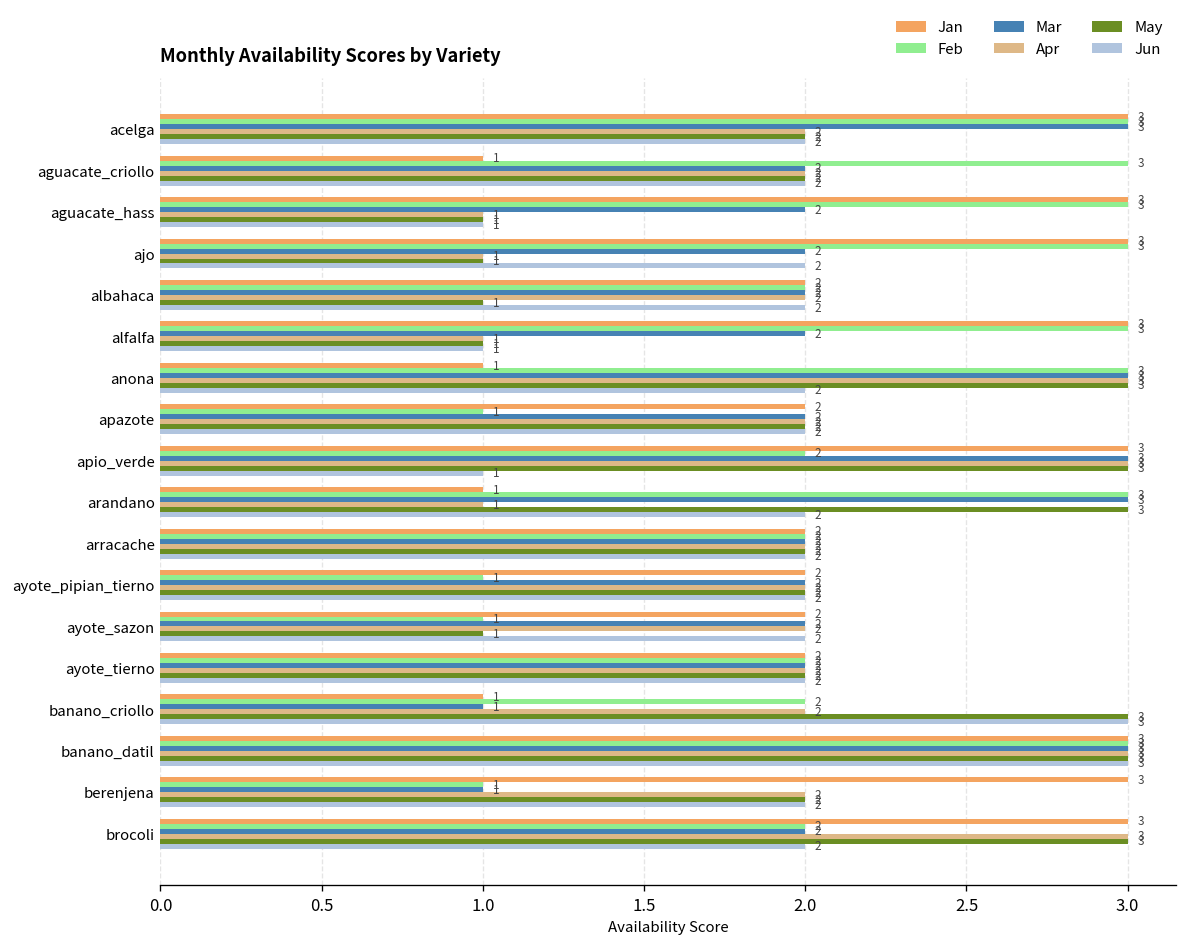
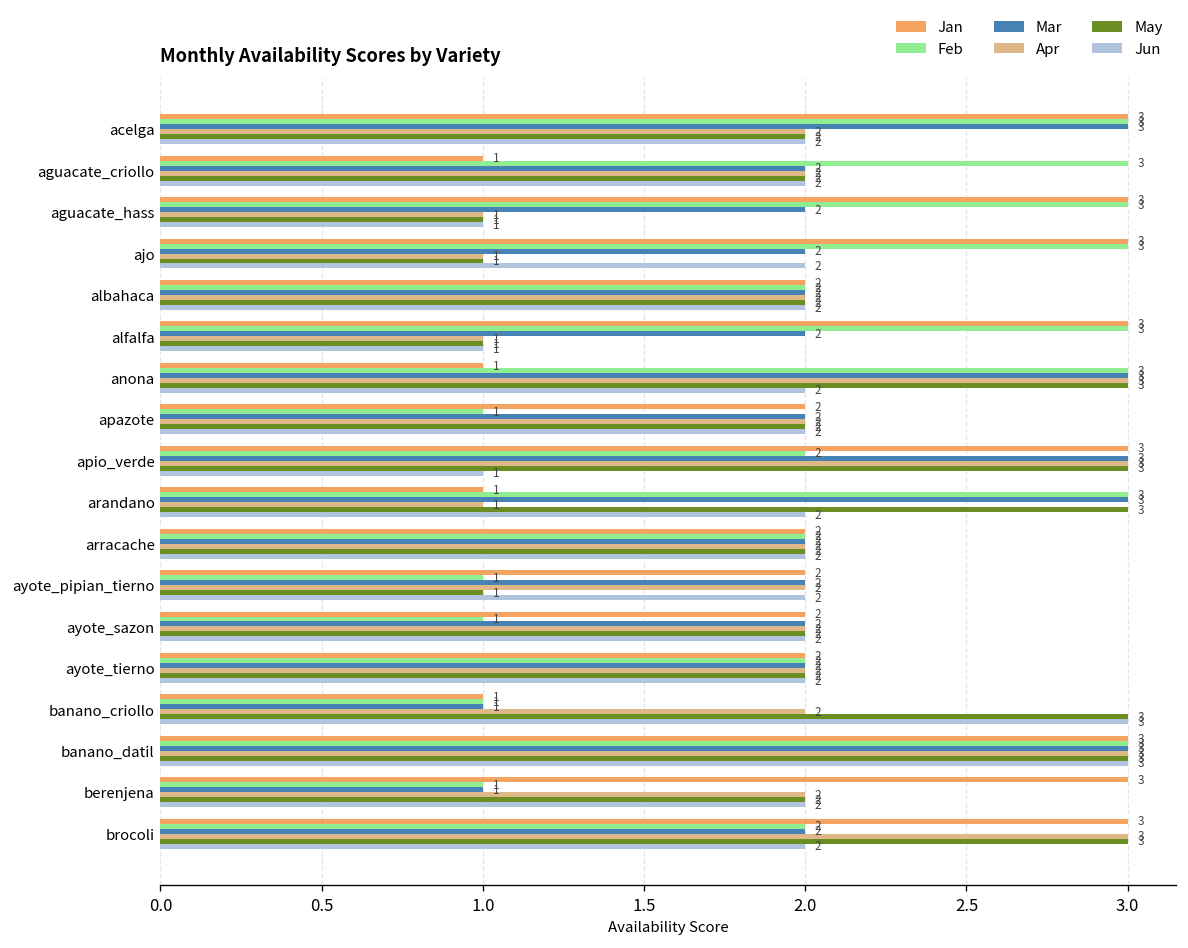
May, albahaca: 1 -> 2
May, ayote_pipian_tierno: 2 -> 1
May, ayote_sazon: 1 -> 2
Feb, banano_criollo: 2 -> 1
